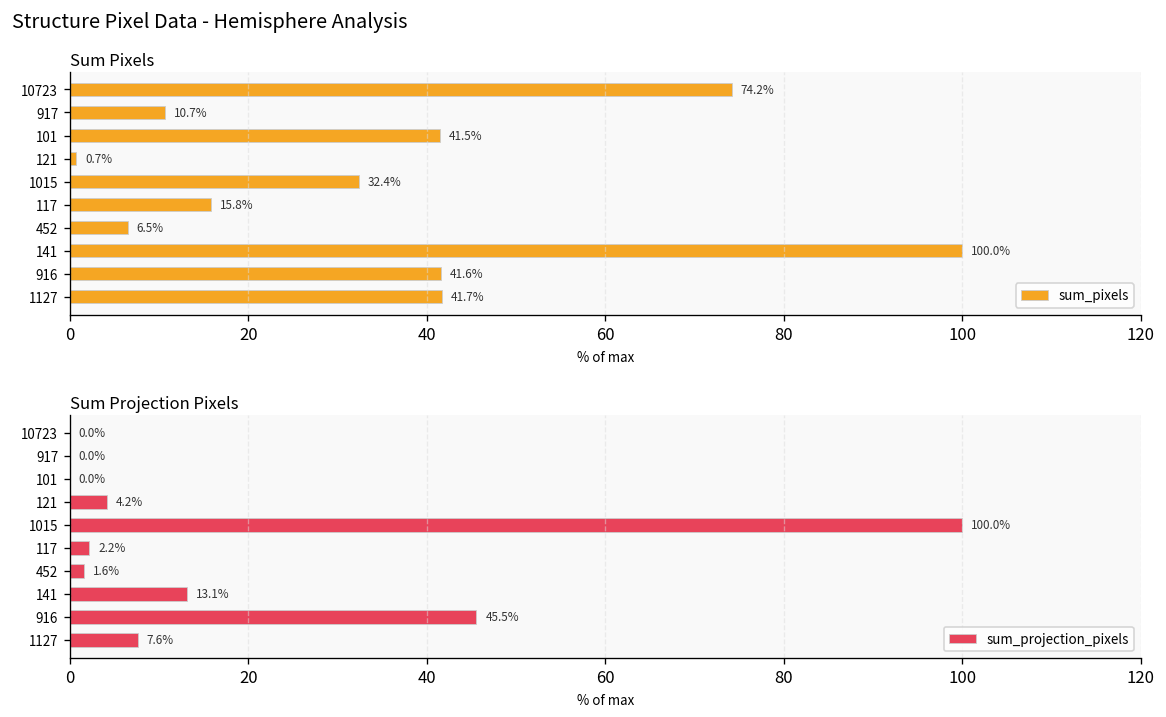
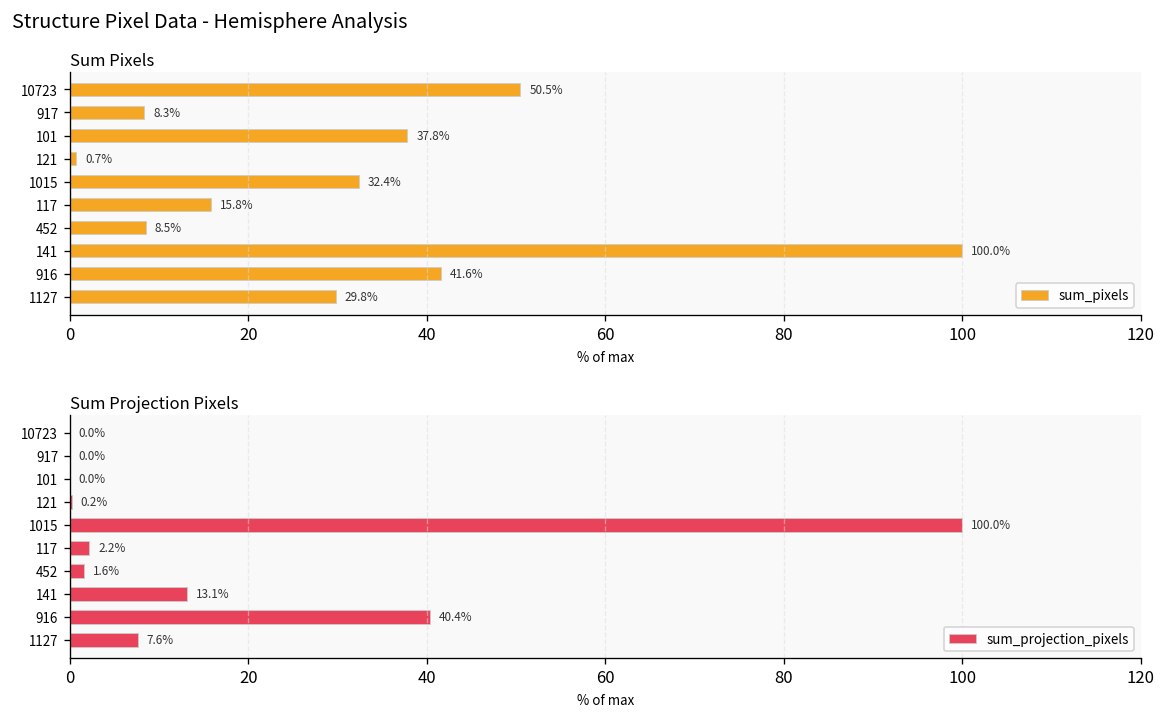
Sum Pixels, 10723: 74.2% -> 50.5%
Sum Pixels, 917: 10.7% -> 8.3%
Sum Pixels, 101: 41.5% -> 37.8%
Sum Pixels, 452: 6.5% -> 8.5%
Sum Pixels, 1127: 41.7% -> 29.8%
Sum Projection Pixels, 121: 4.2% -> 0.2%
Sum Projection Pixels, 916: 45.5% -> 40.4%
